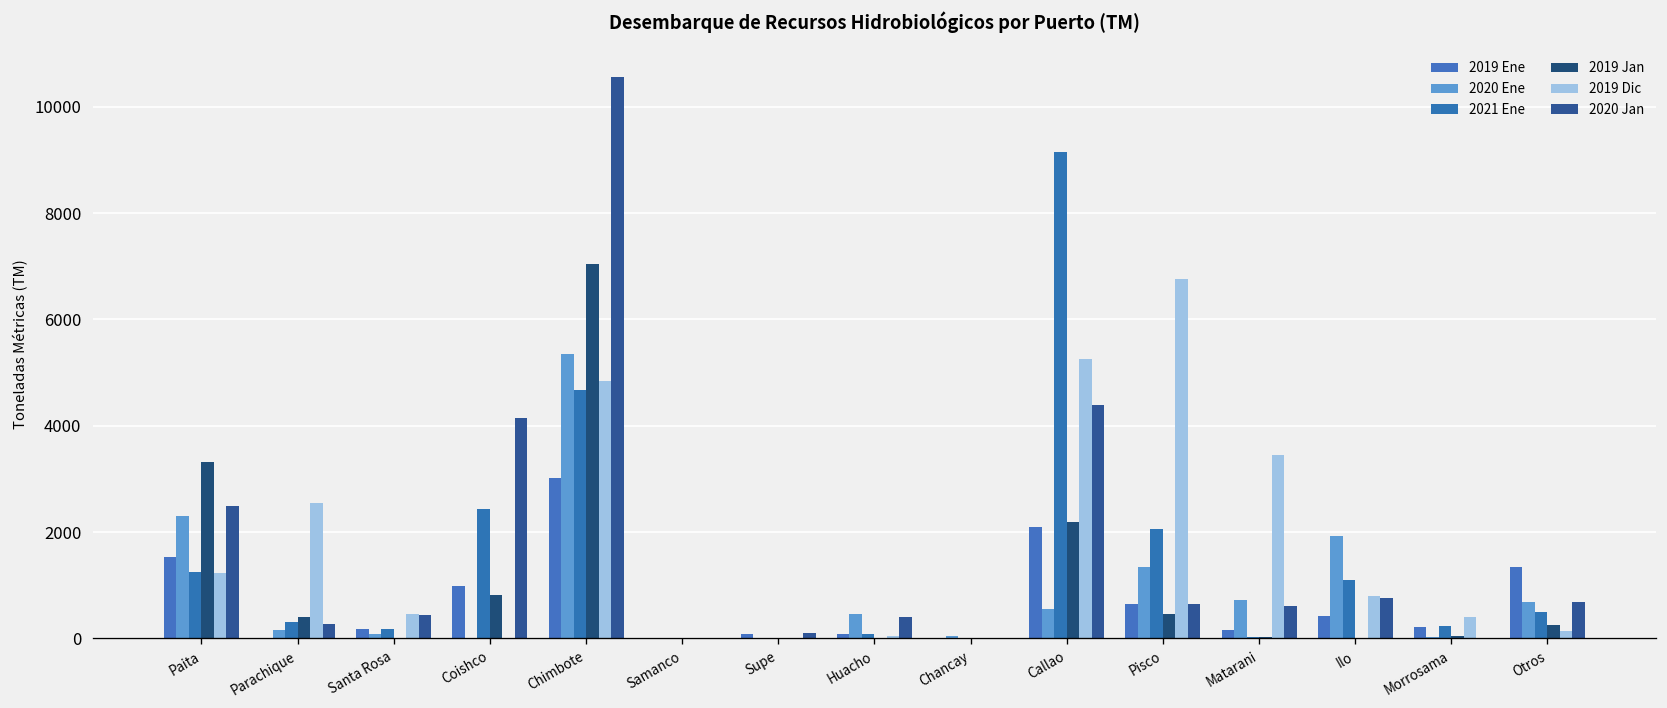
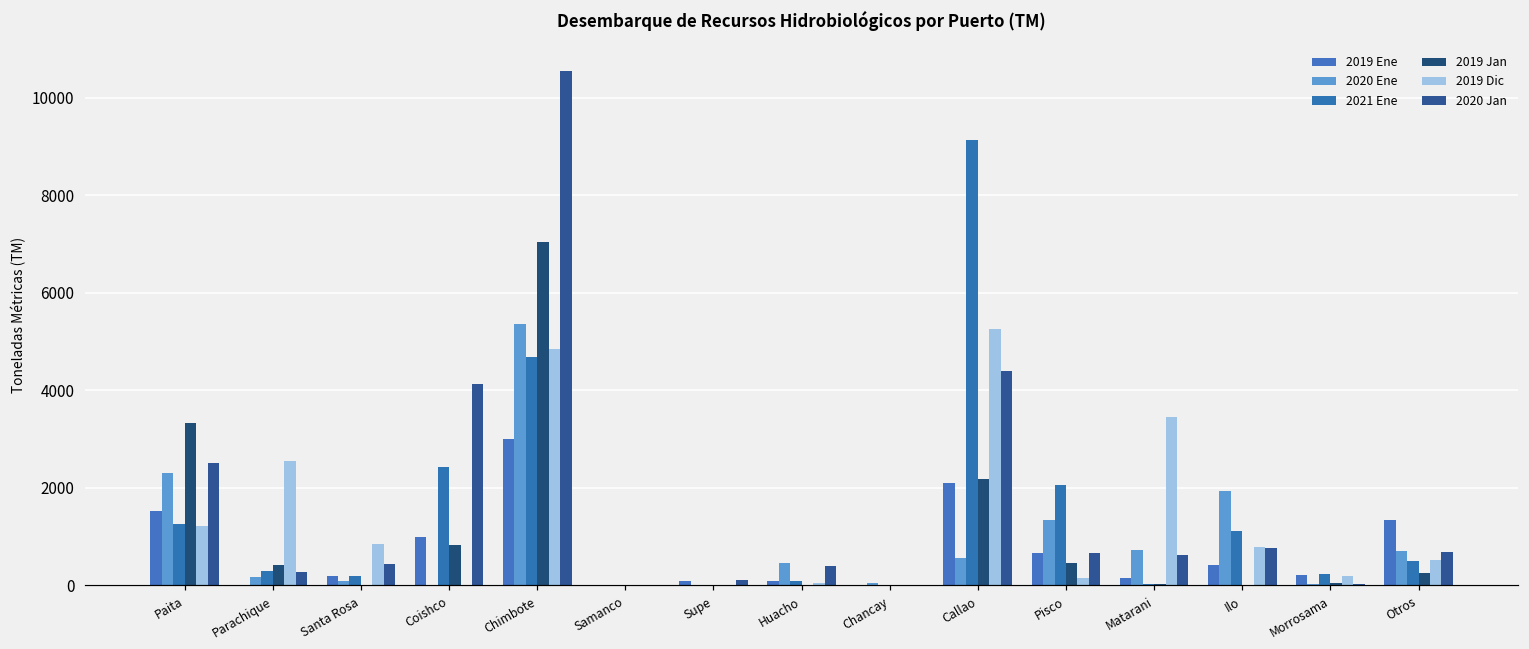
2019 Dic, Santa Rosa: 500 -> 800
2019 Dic, Pisco: 6800 -> 100
2019 Dic, Morrosama: 400 -> 200
2019 Dic, Otros: 100 -> 500
